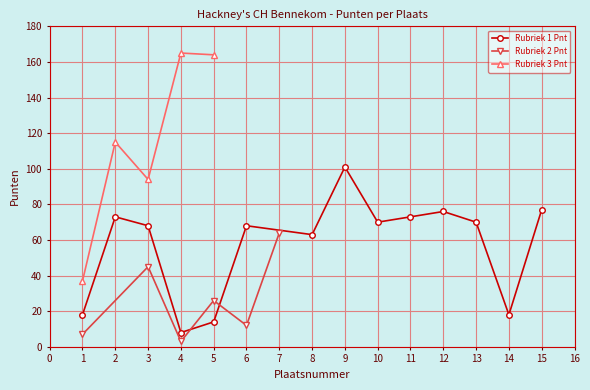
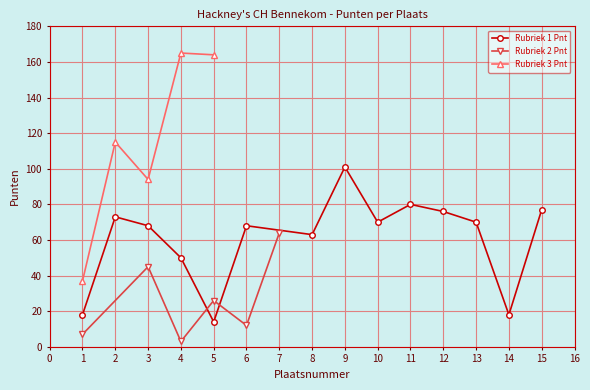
Rubriek 1 Pnt, 4: 8 -> 50
Rubriek 1 Pnt, 11: 73 -> 80
